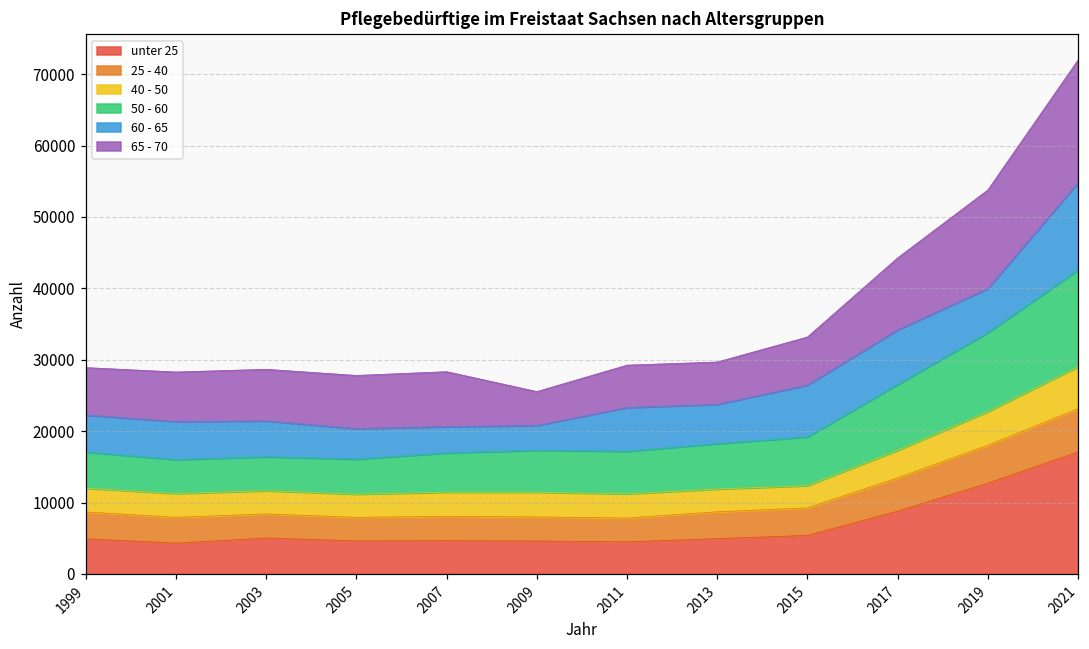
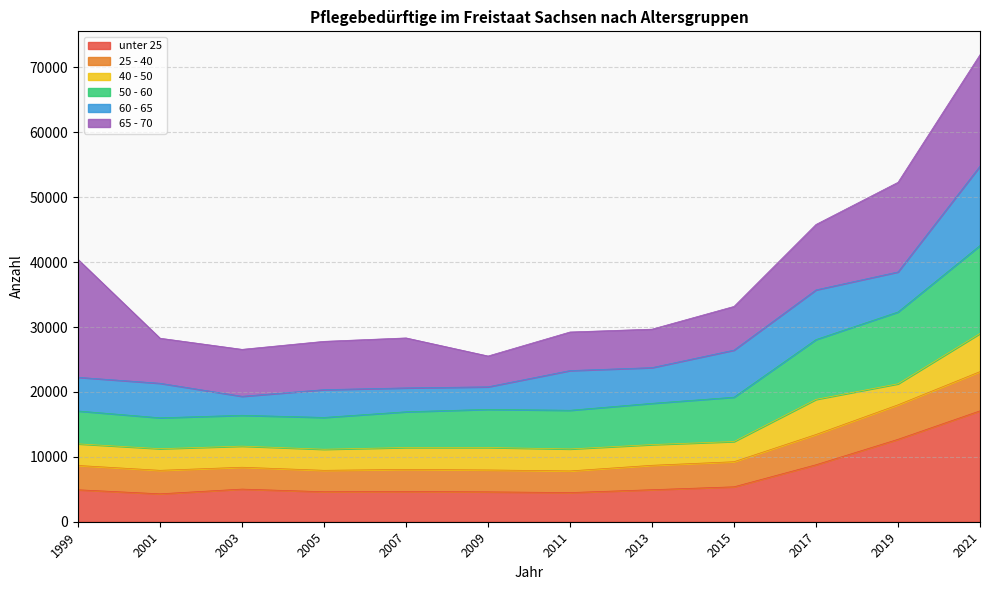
65 - 70, 1999: 7000 -> 18000
60 - 65, 2003: 5000 -> 3000
40 - 50, 2017: 4000 -> 5000
40 - 50, 2019: 5000 -> 3000
